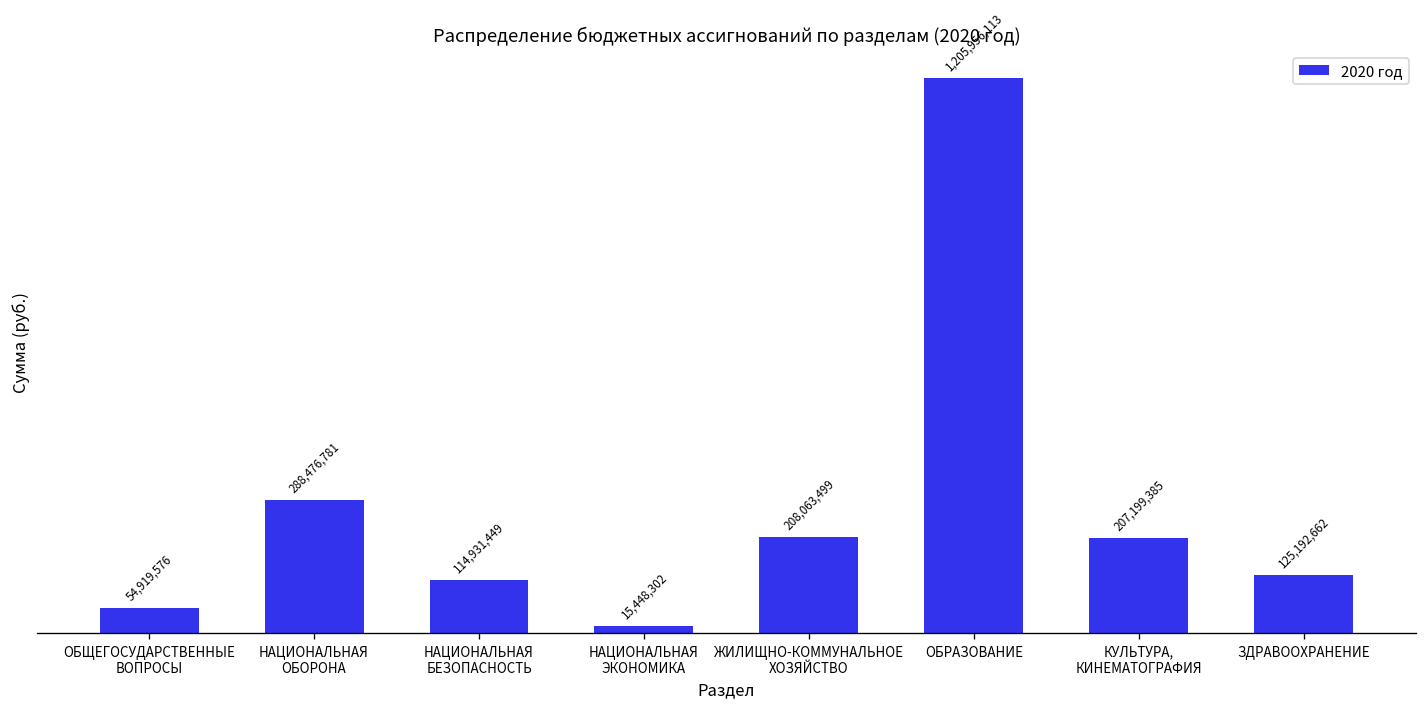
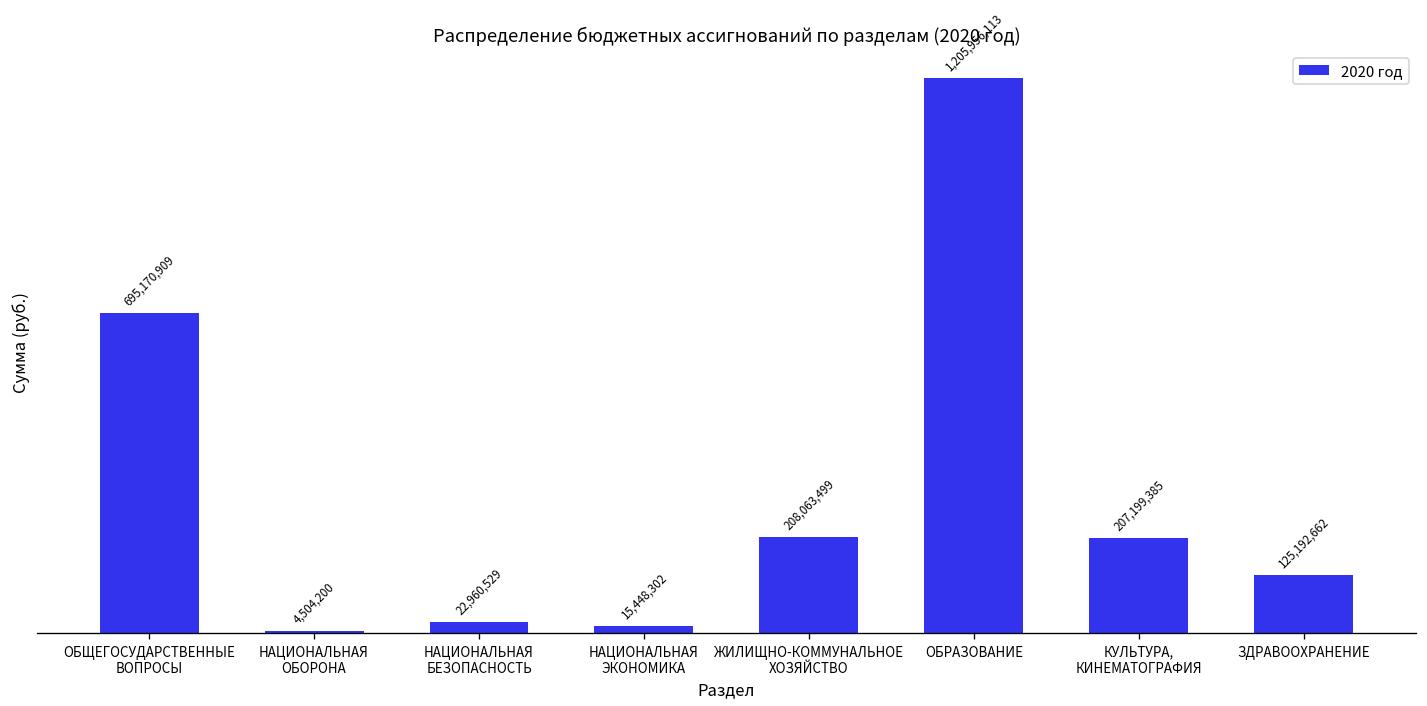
ОБЩЕГОСУДАРСТВЕННЫЕ ВОПРОСЫ: 54,919,576 -> 695,170,909
НАЦИОНАЛЬНАЯ ОБОРОНА: 288,476,781 -> 4,504,200
НАЦИОНАЛЬНАЯ БЕЗОПАСНОСТЬ: 114,931,449 -> 22,960,529
